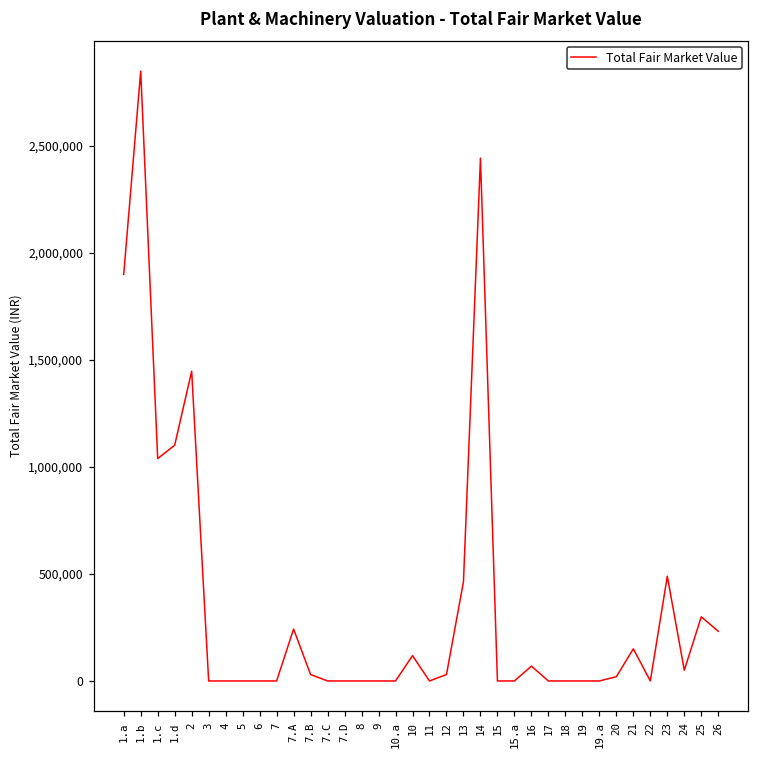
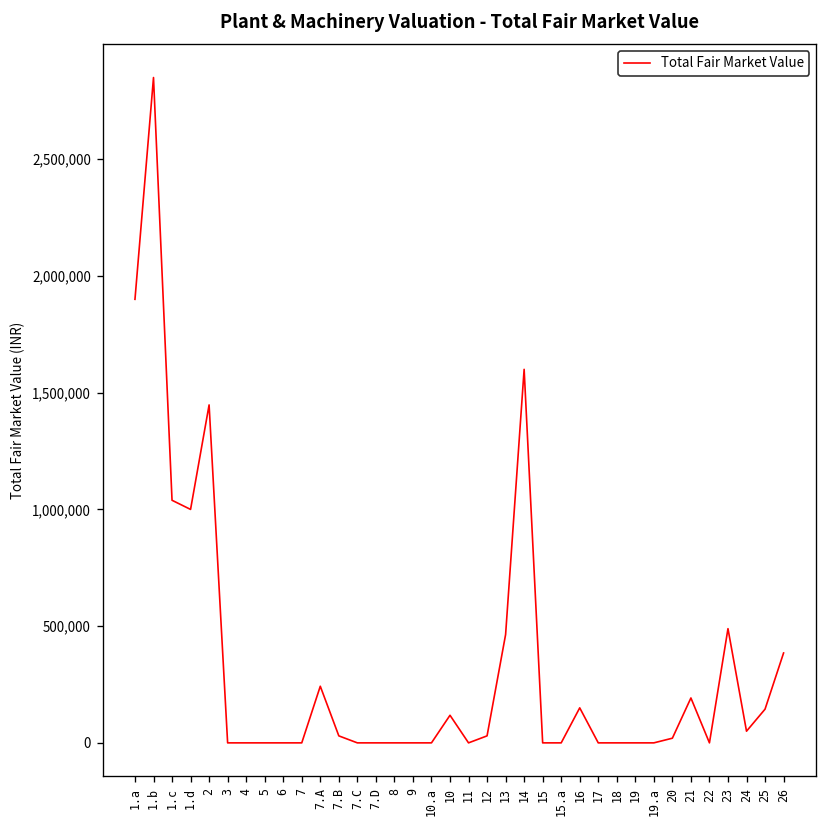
1.d: 1,100,000 -> 1,000,000
14: 2,440,000 -> 1,600,000
16: 70,000 -> 150,000
21: 150,000 -> 190,000
25: 300,000 -> 140,000
26: 230,000 -> 390,000
